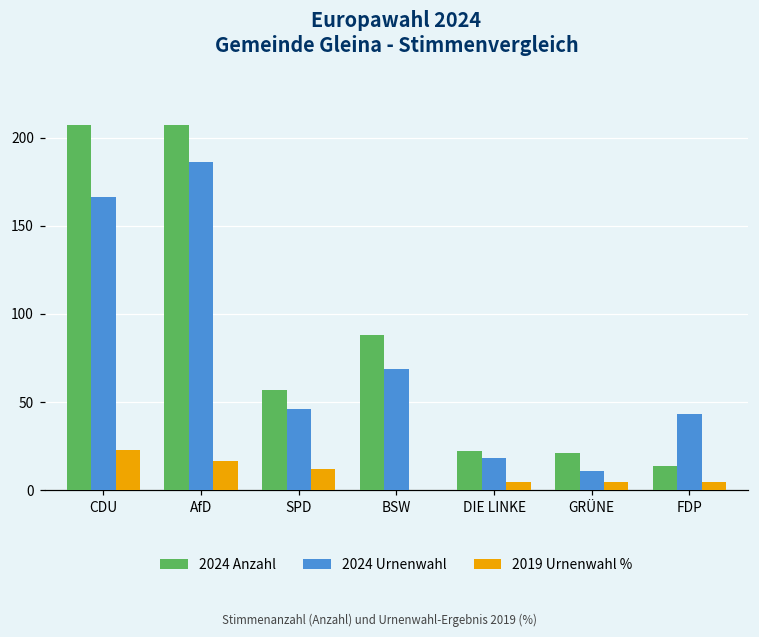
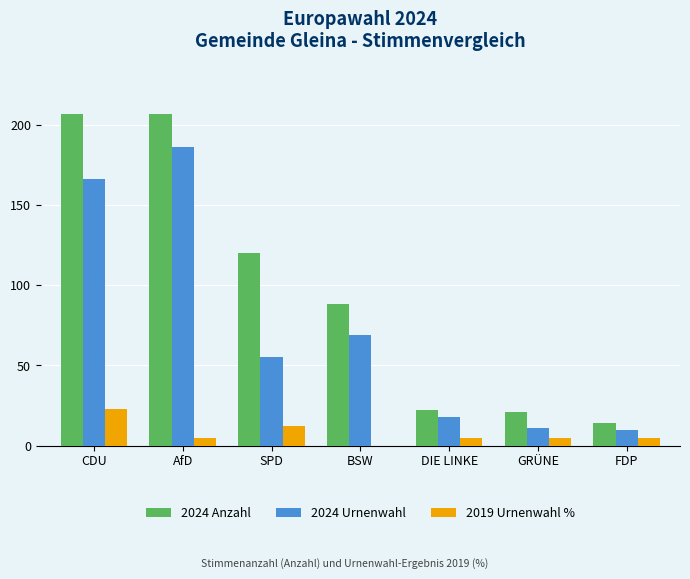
2019 Urnenwahl %, AfD: 17 -> 5
2024 Anzahl, SPD: 57 -> 120
2024 Urnenwahl, SPD: 46 -> 55
2024 Urnenwahl, FDP: 43 -> 10
